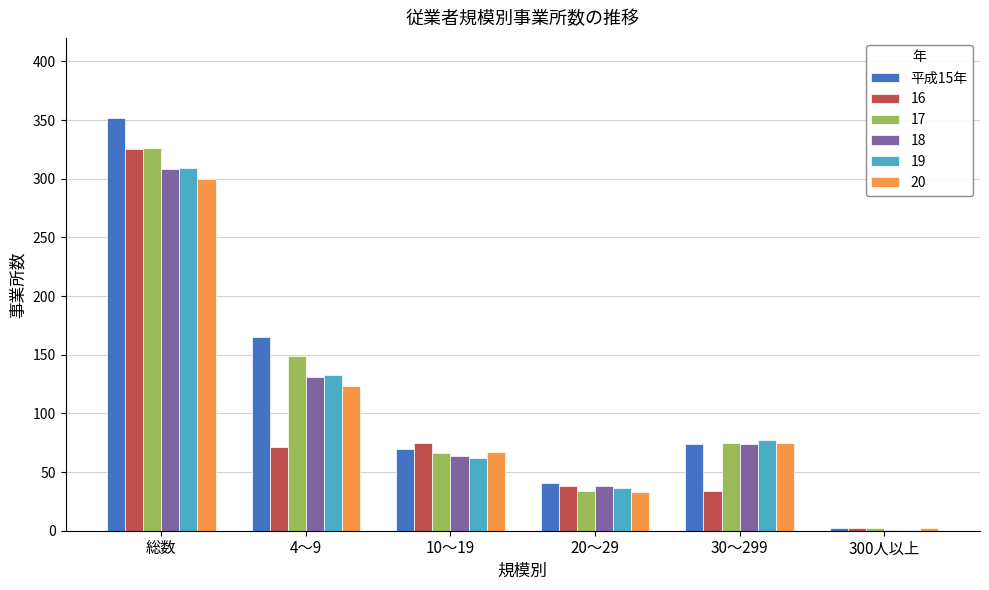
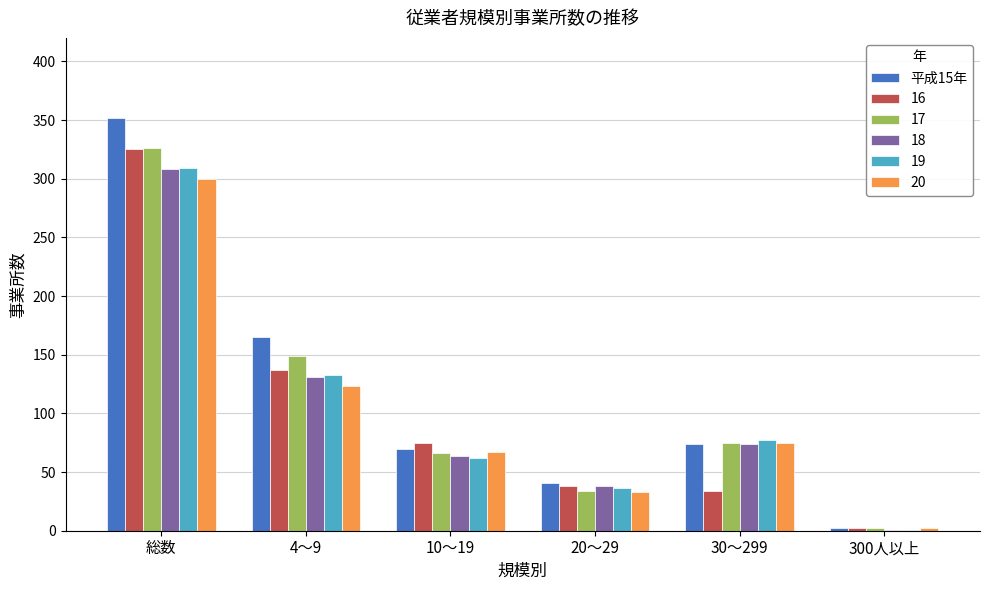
16, 4～9: 71 -> 137
